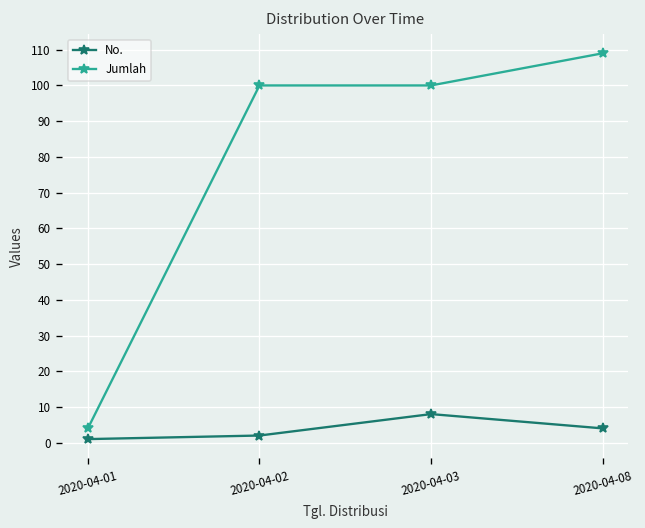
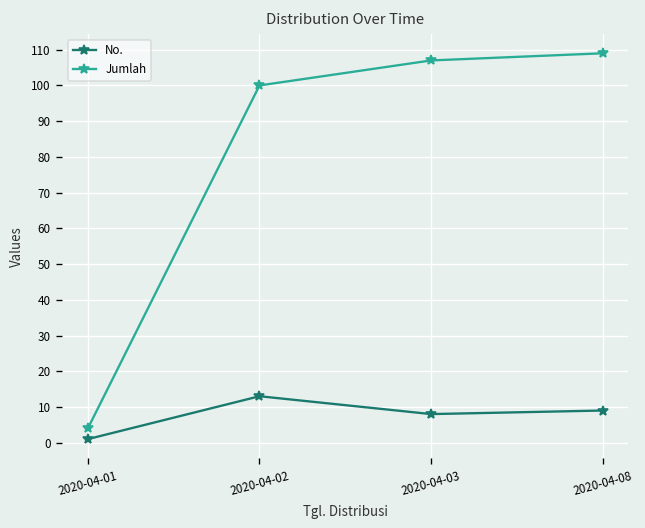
No., 2020-04-02: 2 -> 13
Jumlah, 2020-04-03: 100 -> 107
No., 2020-04-08: 4 -> 9
